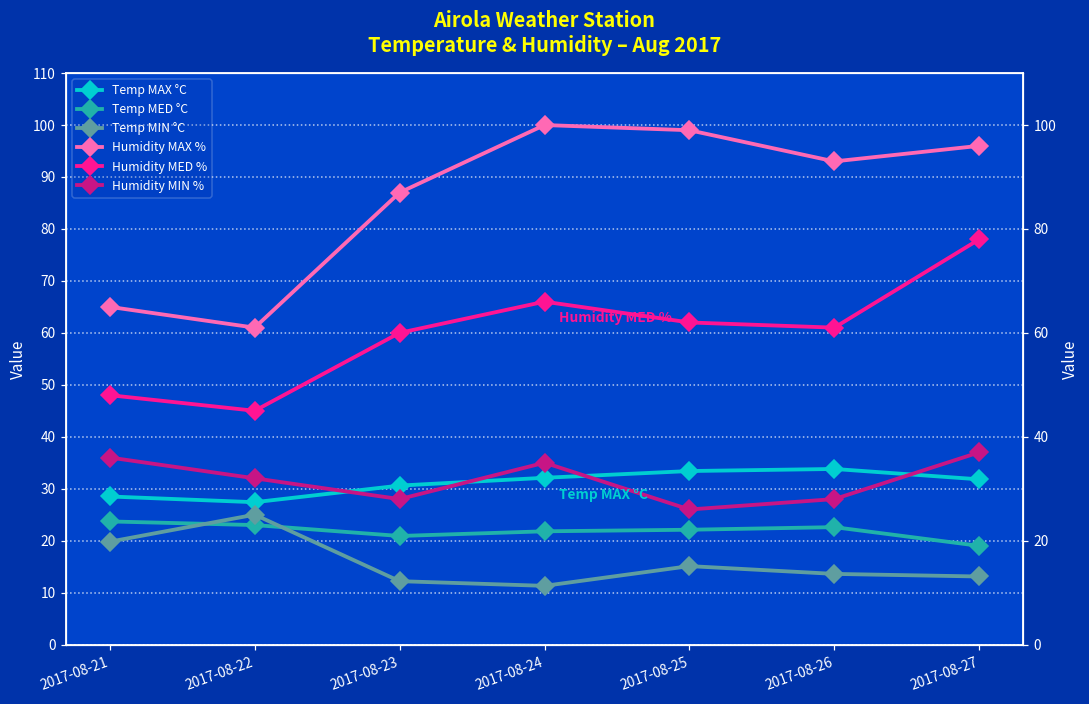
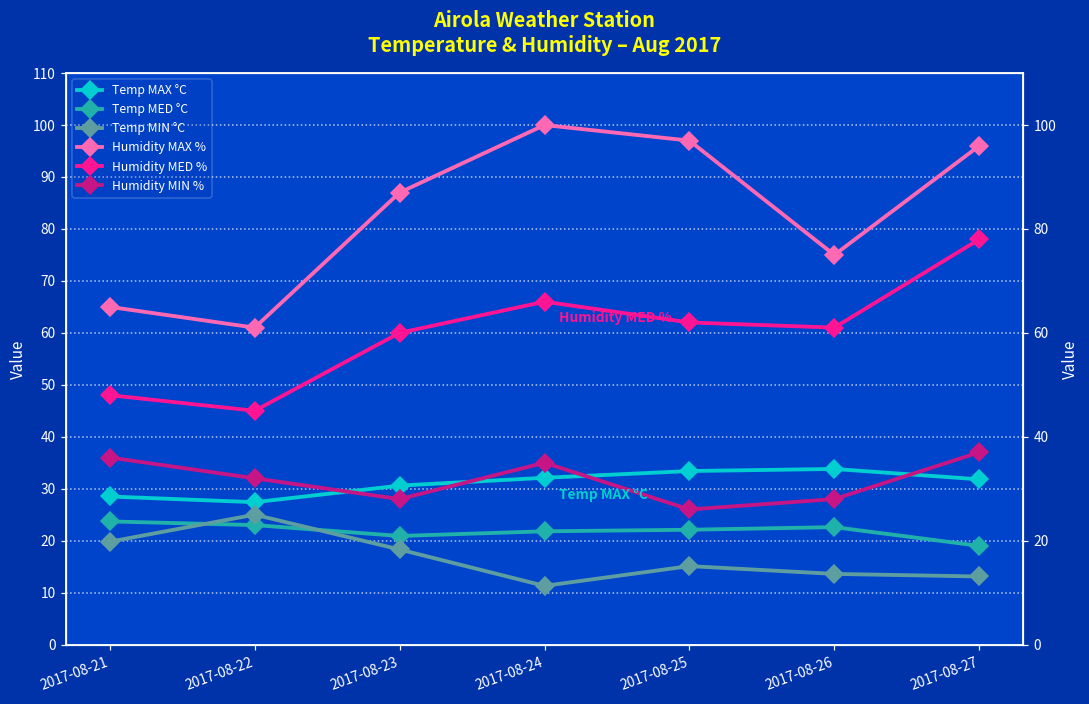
Temp MIN °C, 2017-08-23: 12 -> 18
Humidity MAX %, 2017-08-25: 99 -> 97
Humidity MAX %, 2017-08-26: 93 -> 75
